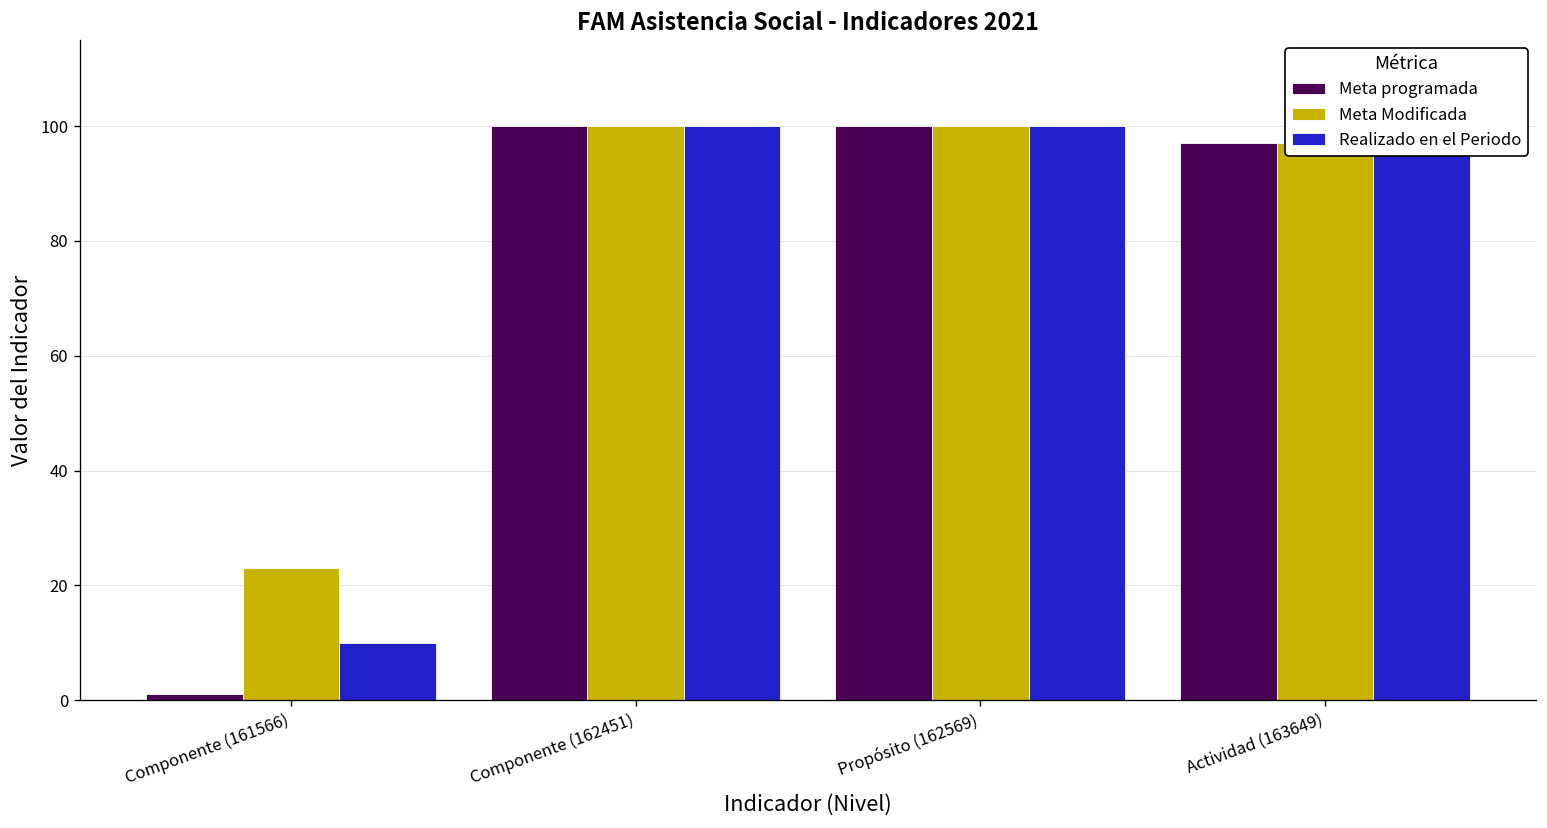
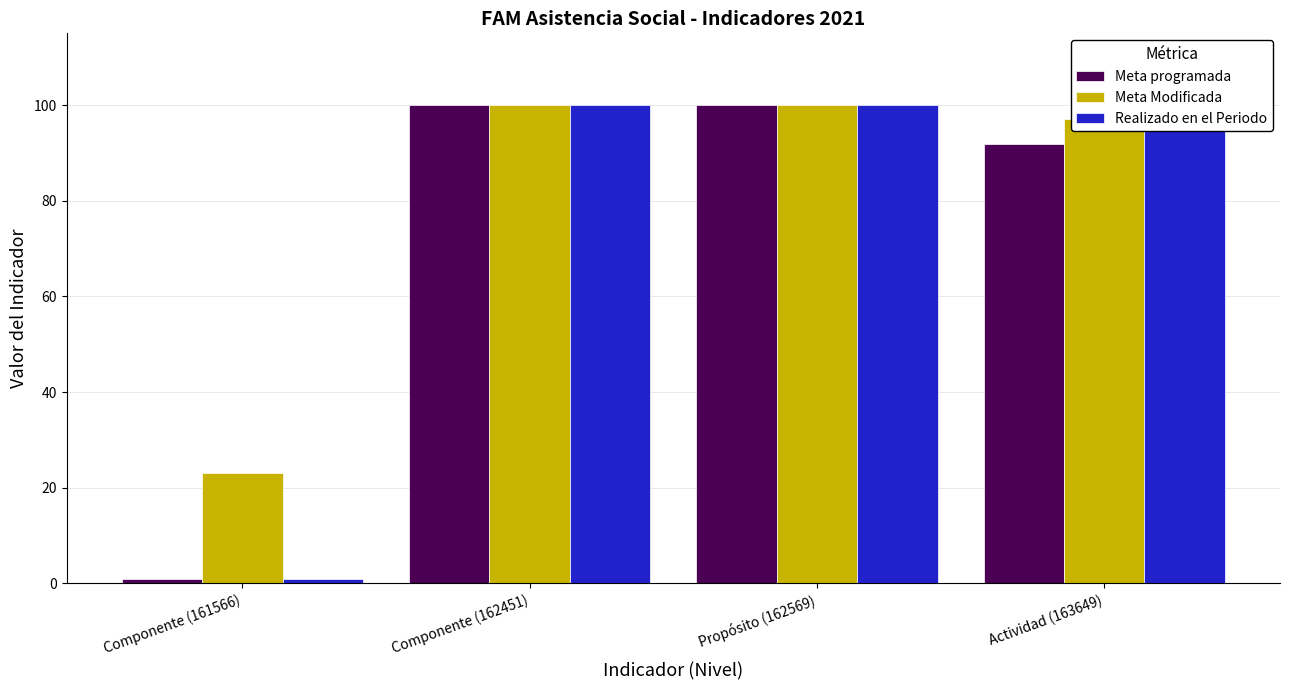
Realizado en el Periodo, Componente (161566): 10 -> 1
Meta programada, Actividad (163649): 97 -> 92
